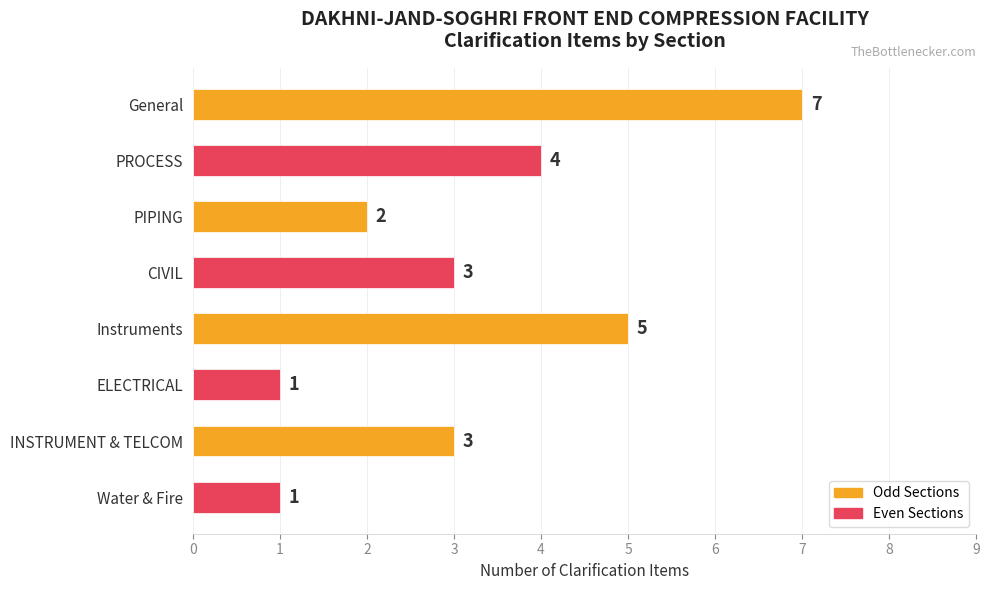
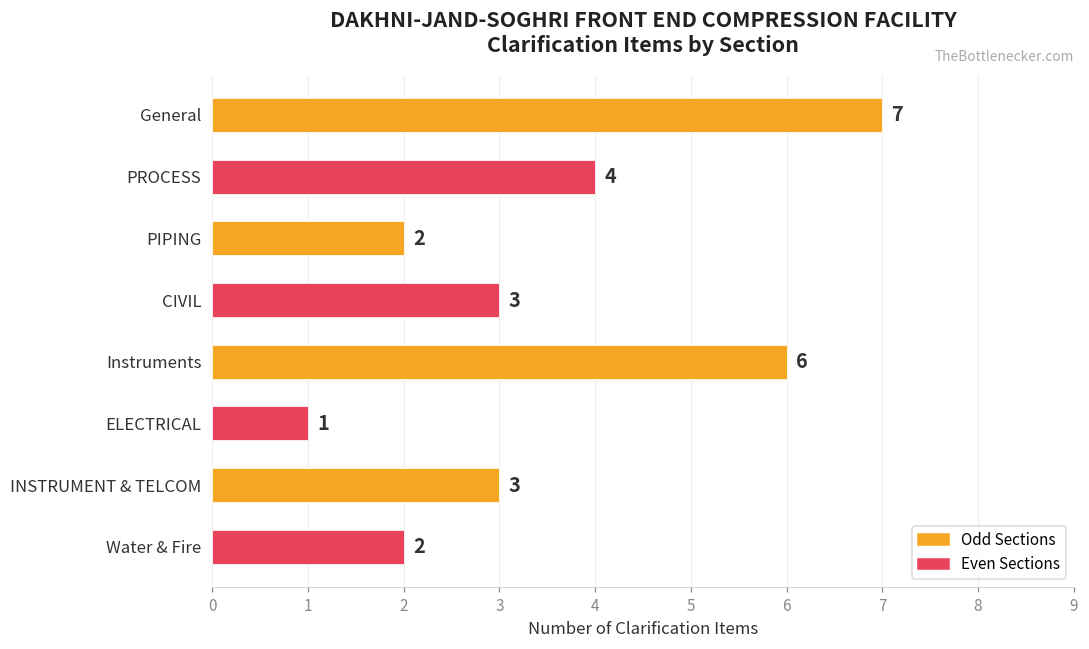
Instruments: 5 -> 6
Water & Fire: 1 -> 2
